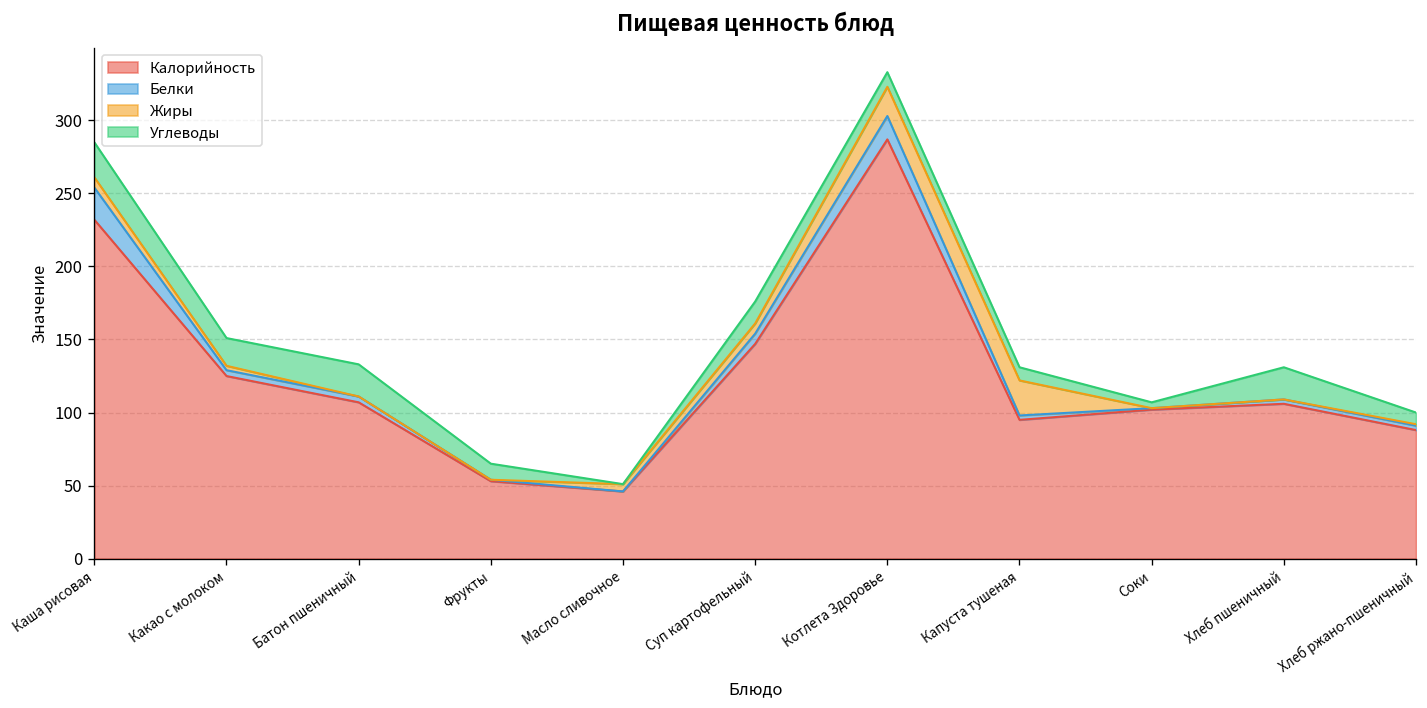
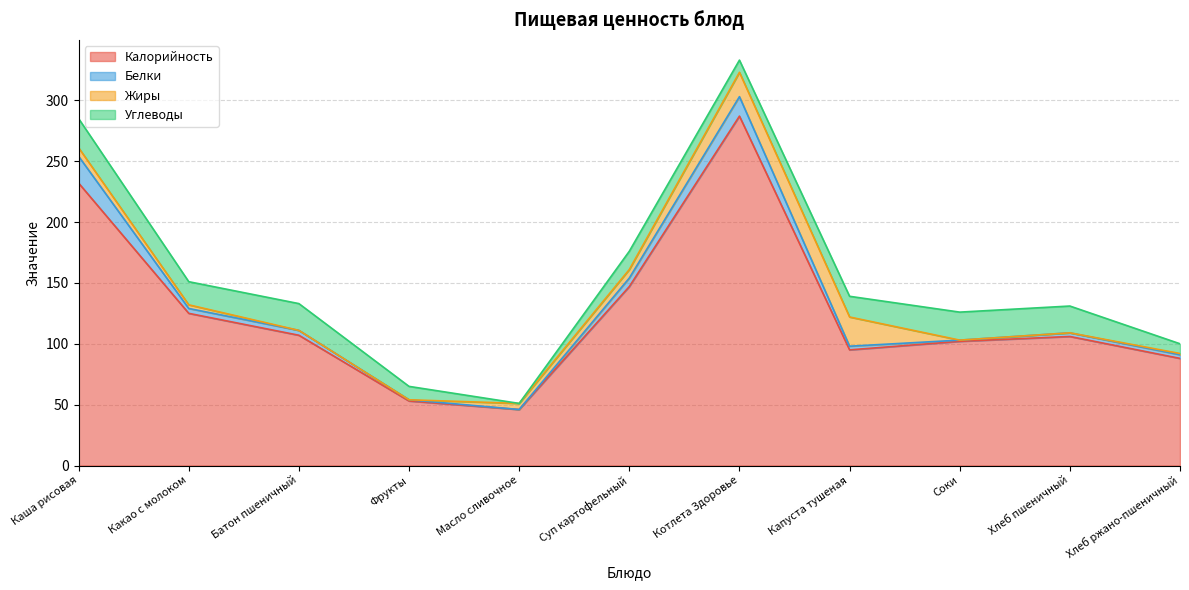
Углеводы, Капуста тушеная: 9 -> 17
Углеводы, Соки: 4 -> 23
